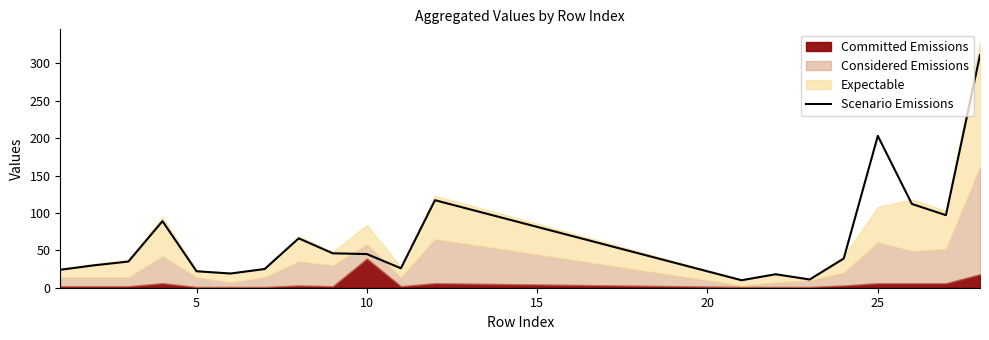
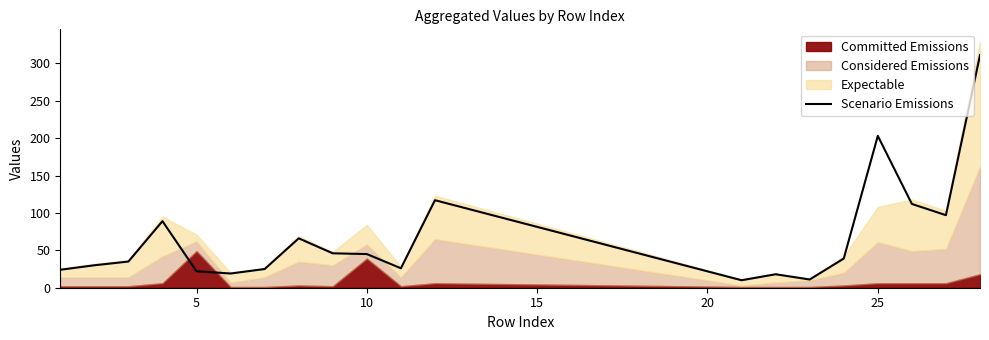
Committed Emissions, 5: 0 -> 50
